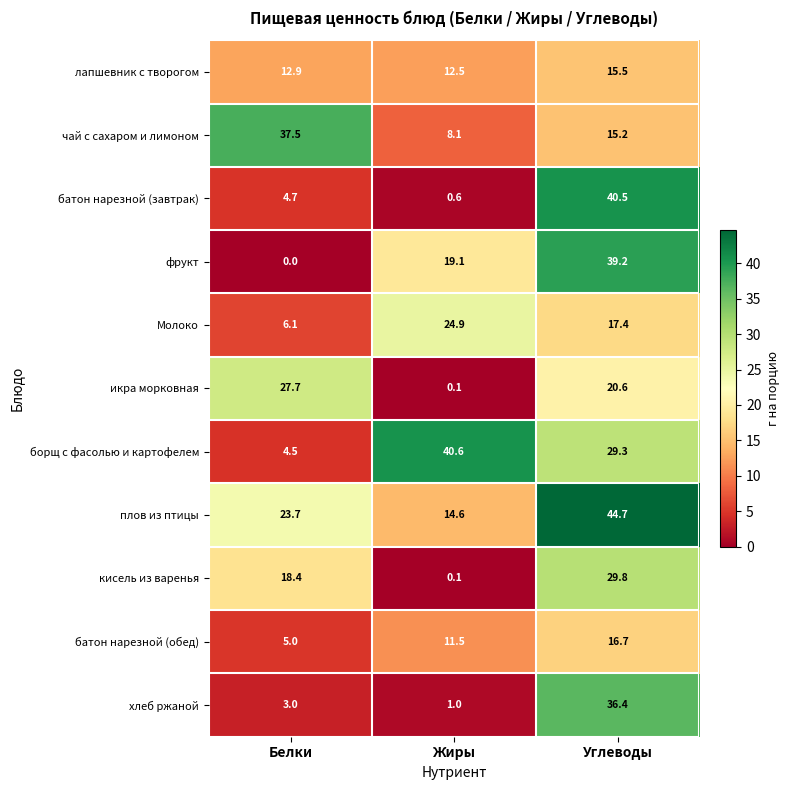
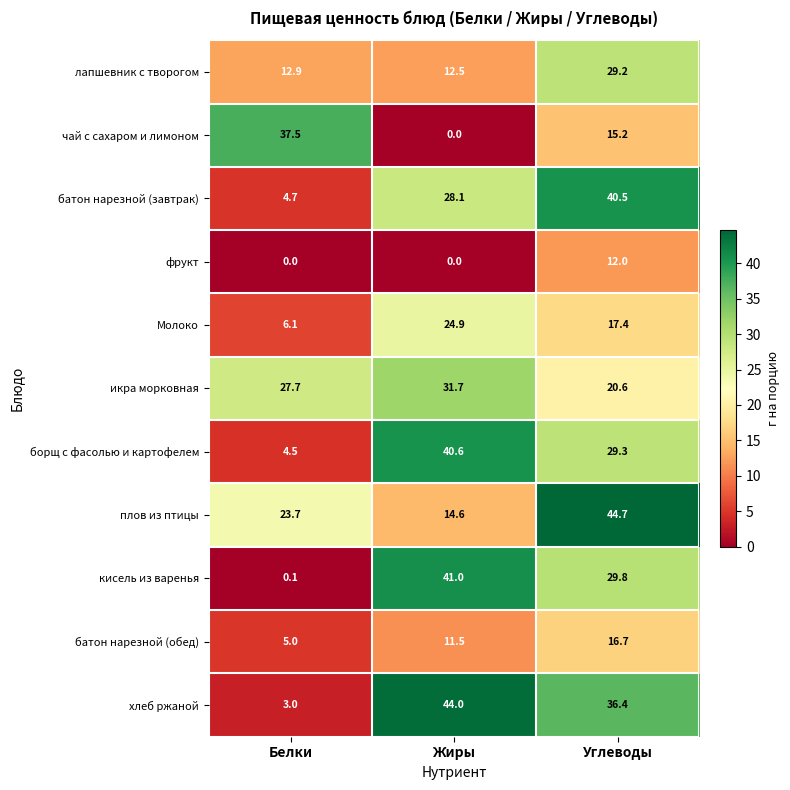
лапшевник с творогом, Углеводы: 15.5 -> 29.2
чай с сахаром и лимоном, Жиры: 8.1 -> 0.0
батон нарезной (завтрак), Жиры: 0.6 -> 28.1
фрукт, Жиры: 19.1 -> 0.0
фрукт, Углеводы: 39.2 -> 12.0
икра морковная, Жиры: 0.1 -> 31.7
кисель из варенья, Белки: 18.4 -> 0.1
кисель из варенья, Жиры: 0.1 -> 41.0
хлеб ржаной, Жиры: 1.0 -> 44.0
